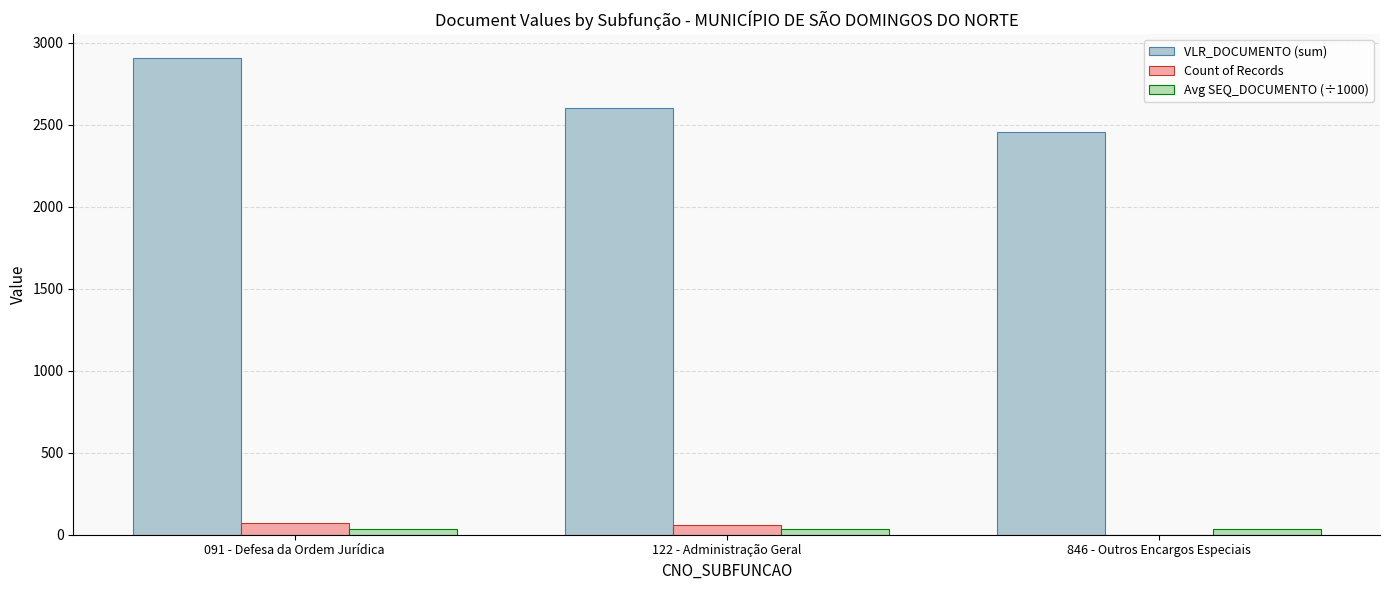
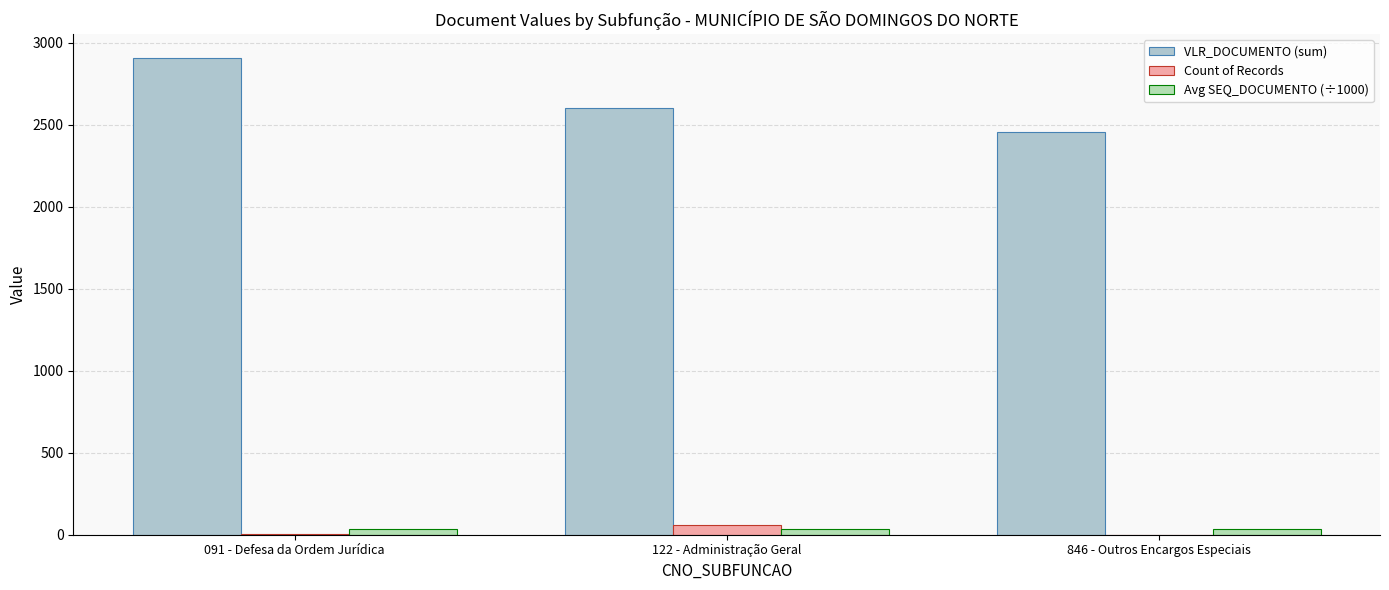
Count of Records, 091 - Defesa da Ordem Jurídica: 70 -> 0
